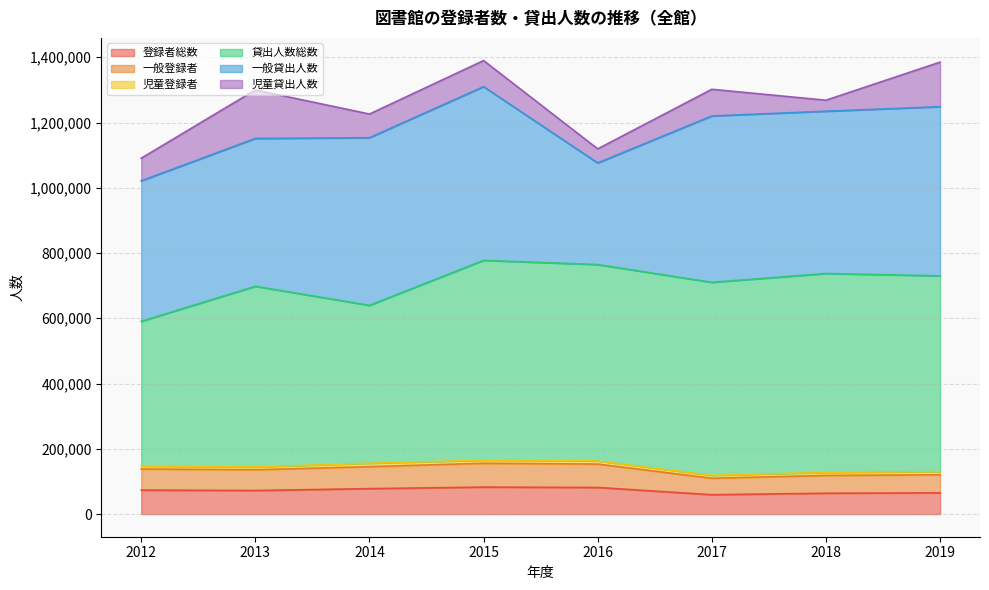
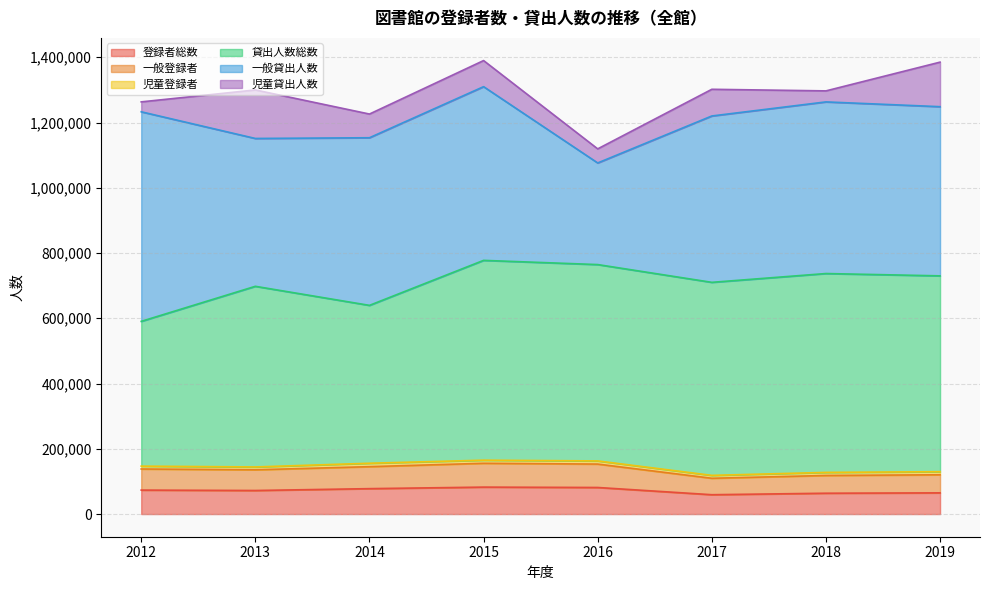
一般貸出人数, 2012: 430,000 -> 640,000
児童貸出人数, 2012: 70,000 -> 30,000
一般貸出人数, 2018: 500,000 -> 530,000
